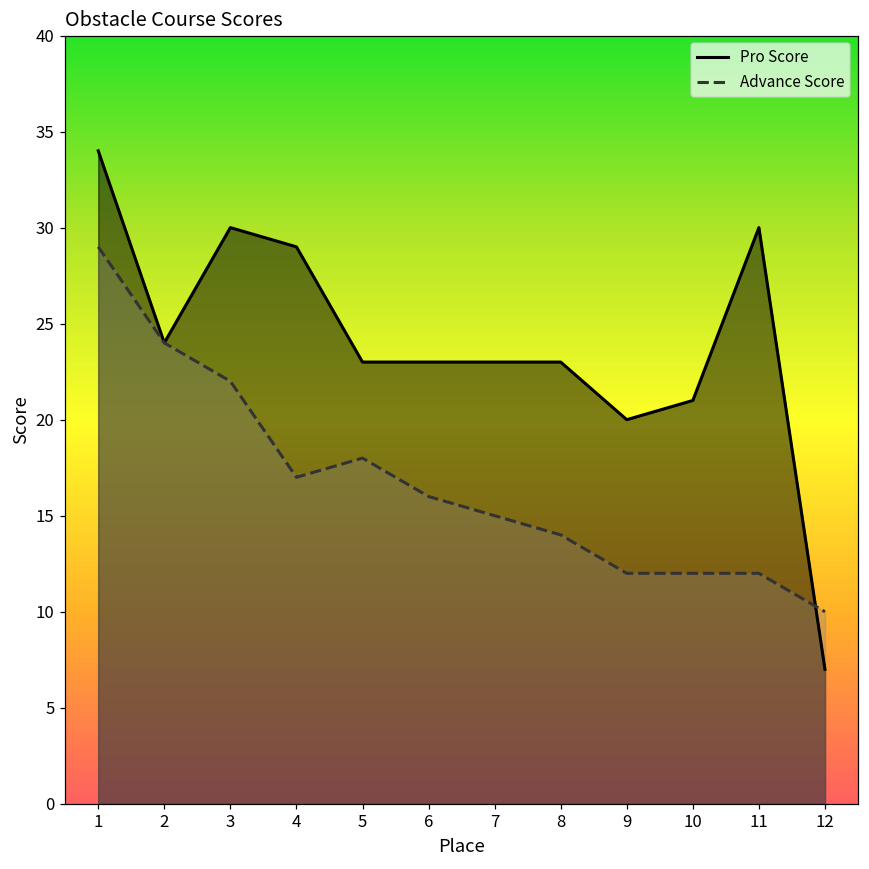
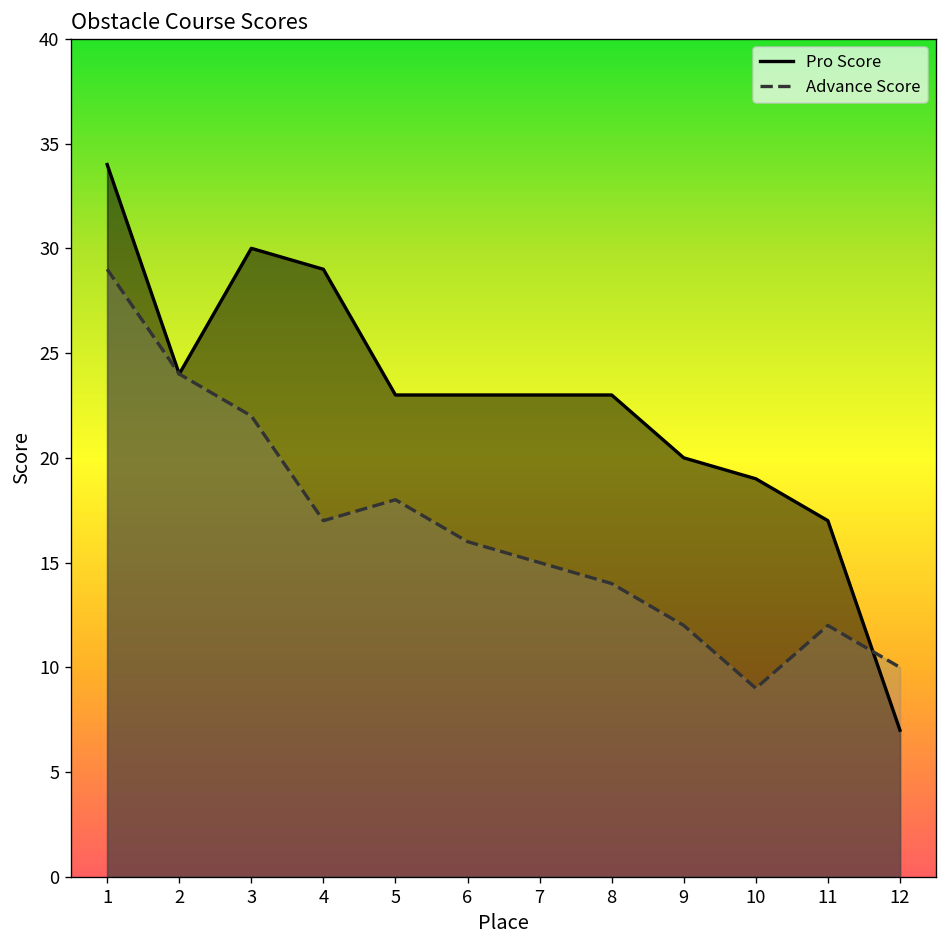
Pro Score, 10: 21 -> 19
Advance Score, 10: 12 -> 9
Pro Score, 11: 30 -> 17
